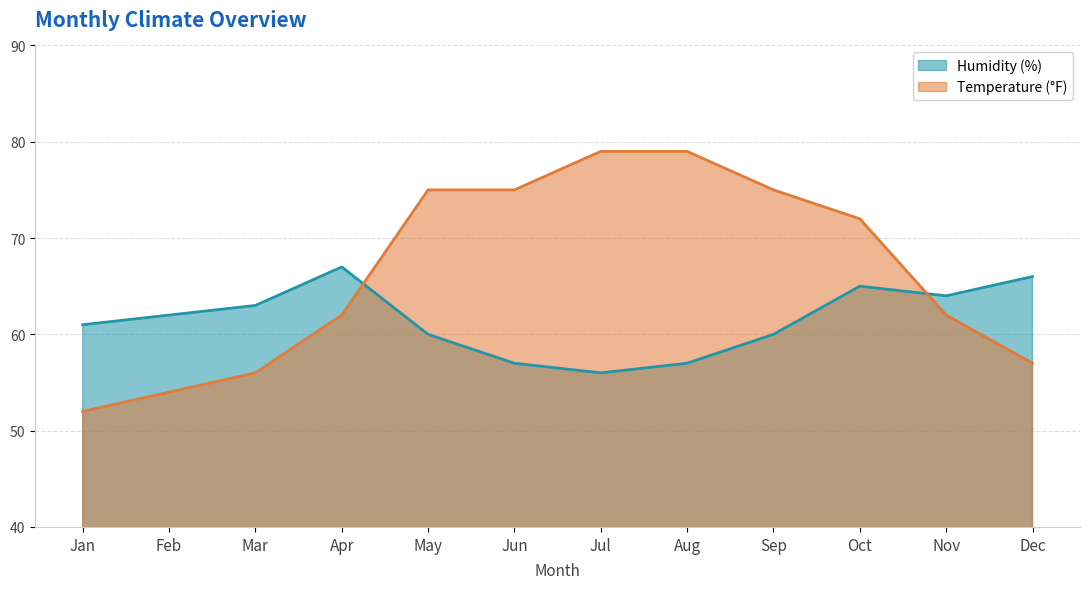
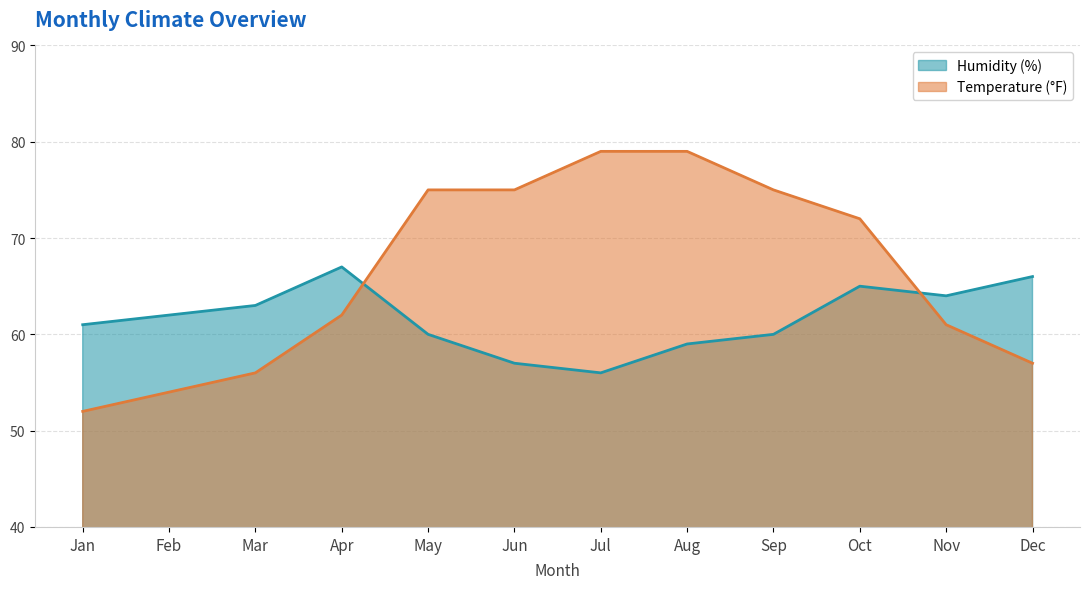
Humidity (%), Aug: 57 -> 59
Temperature (°F), Nov: 62 -> 61
